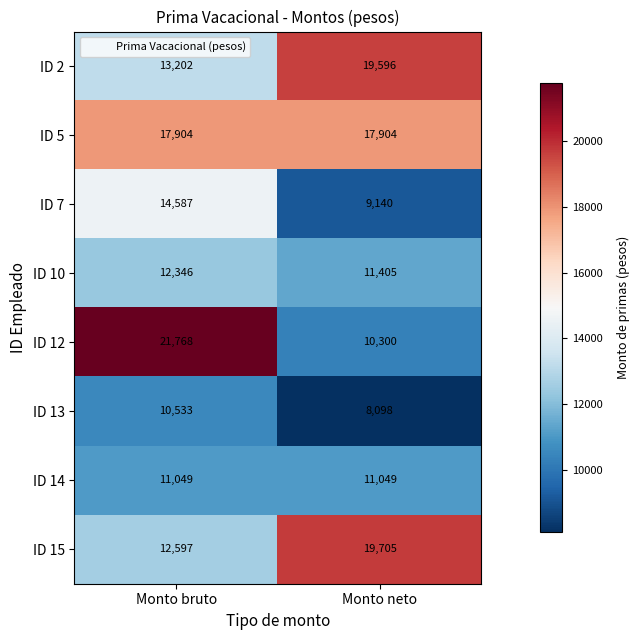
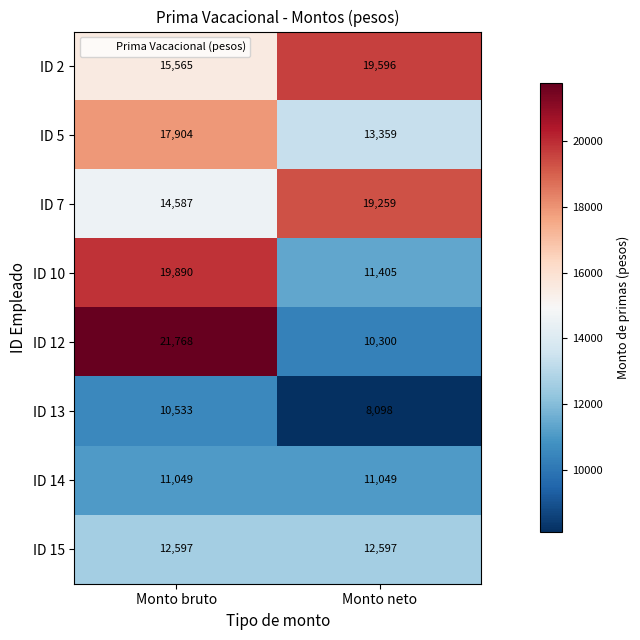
ID 2, Monto bruto: 13,202 -> 15,565
ID 5, Monto neto: 17,904 -> 13,359
ID 7, Monto neto: 9,140 -> 19,259
ID 10, Monto bruto: 12,346 -> 19,890
ID 15, Monto neto: 19,705 -> 12,597
